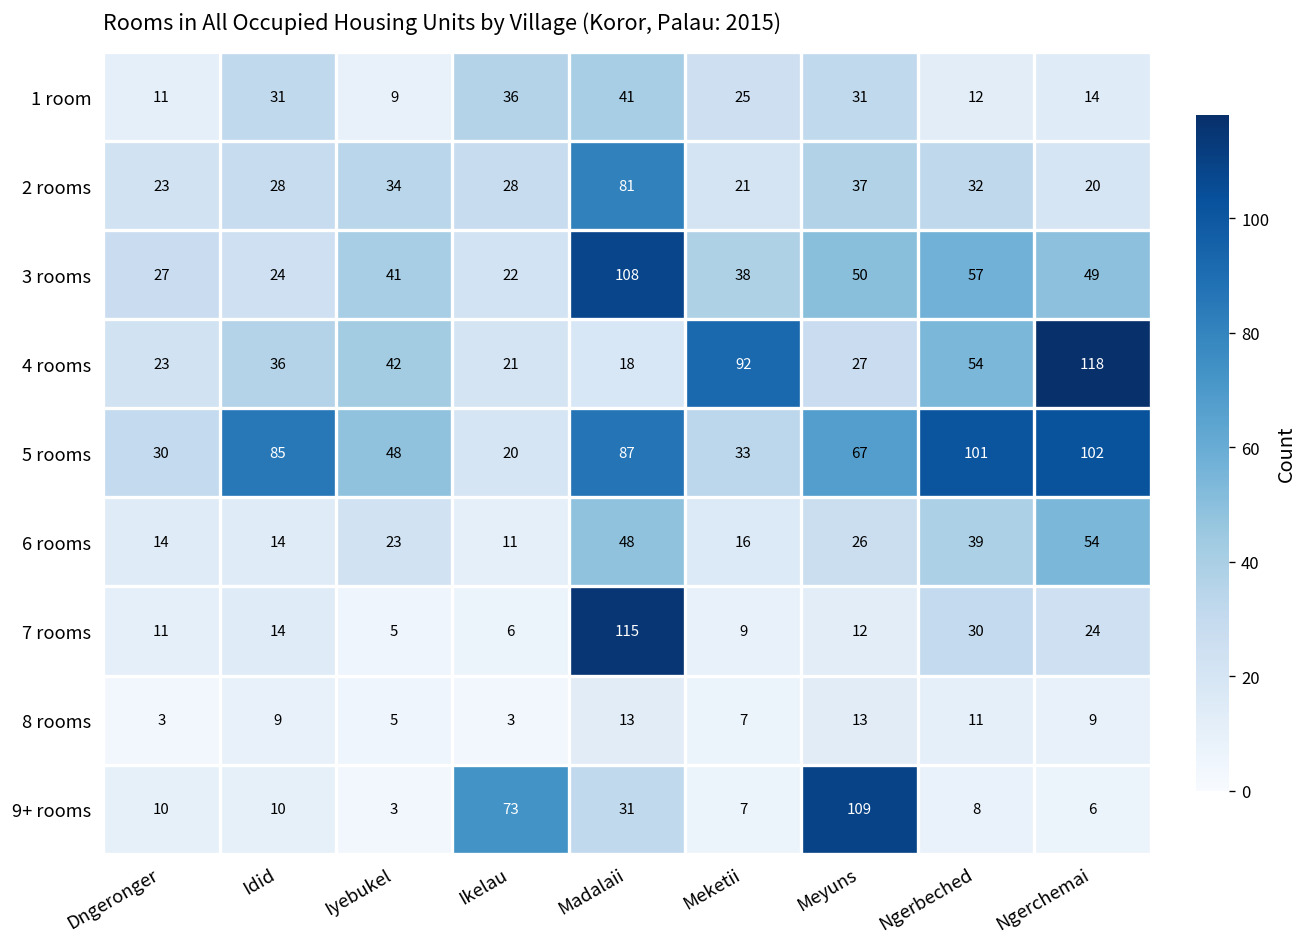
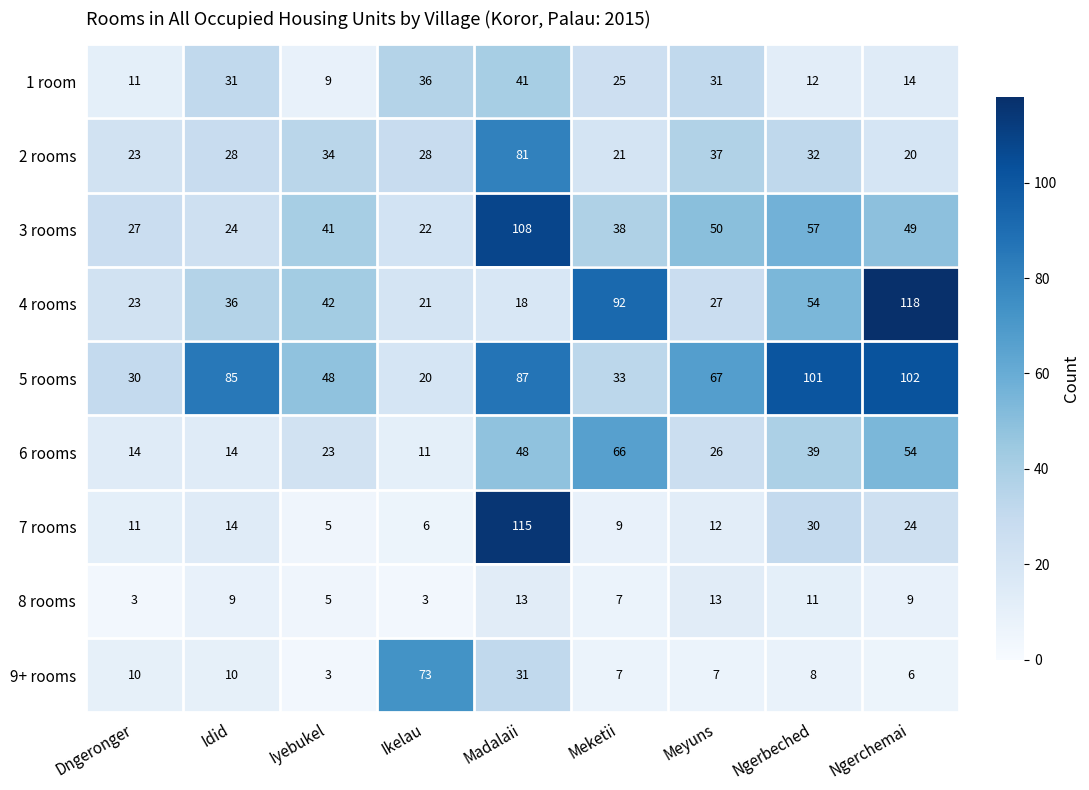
6 rooms, Meketii: 16 -> 66
9+ rooms, Meyuns: 109 -> 7
